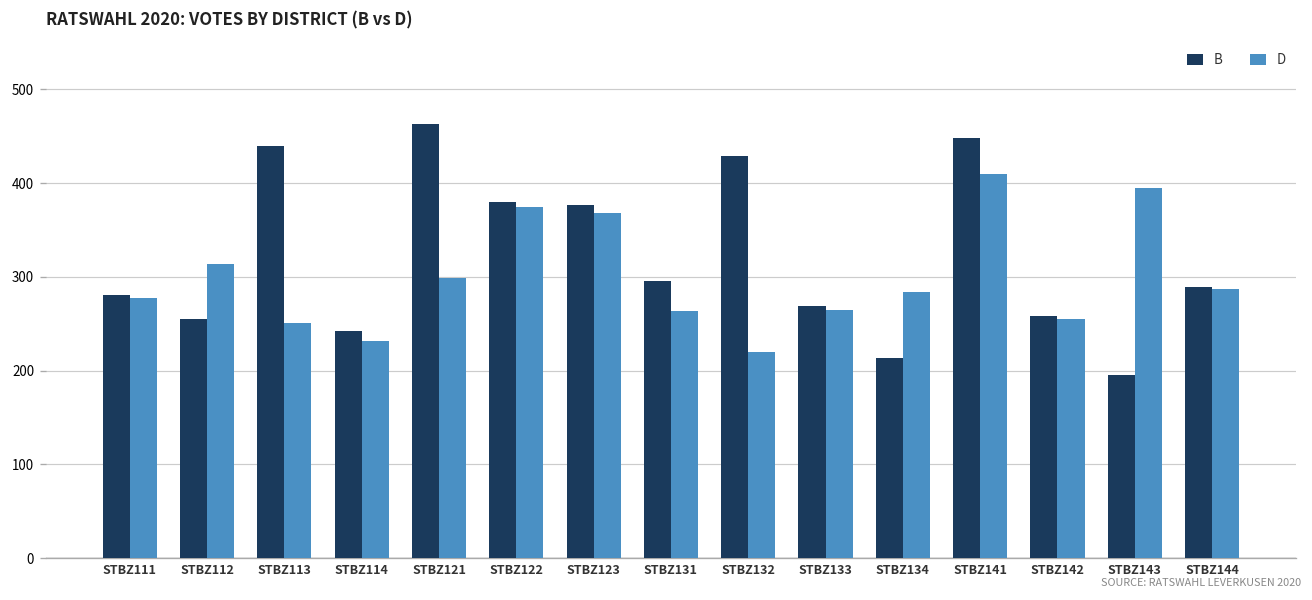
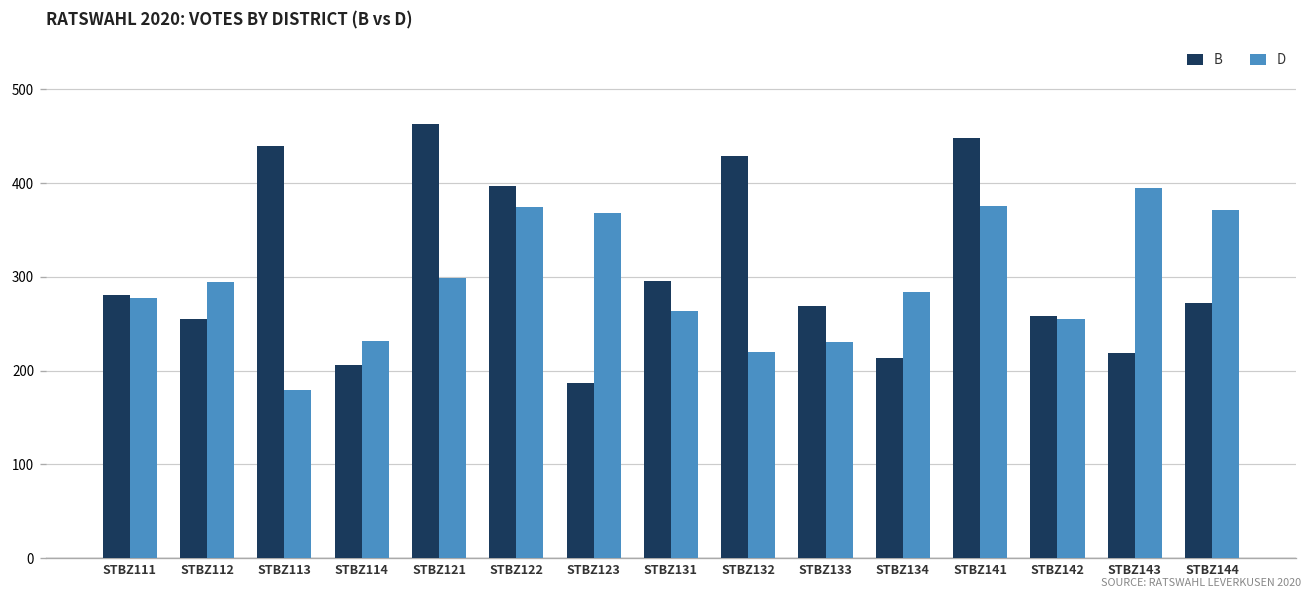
D, STBZ112: 310 -> 290
D, STBZ113: 250 -> 180
B, STBZ114: 240 -> 210
B, STBZ122: 380 -> 400
B, STBZ123: 380 -> 190
D, STBZ133: 270 -> 230
D, STBZ141: 410 -> 380
B, STBZ143: 200 -> 220
B, STBZ144: 290 -> 270
D, STBZ144: 290 -> 370
